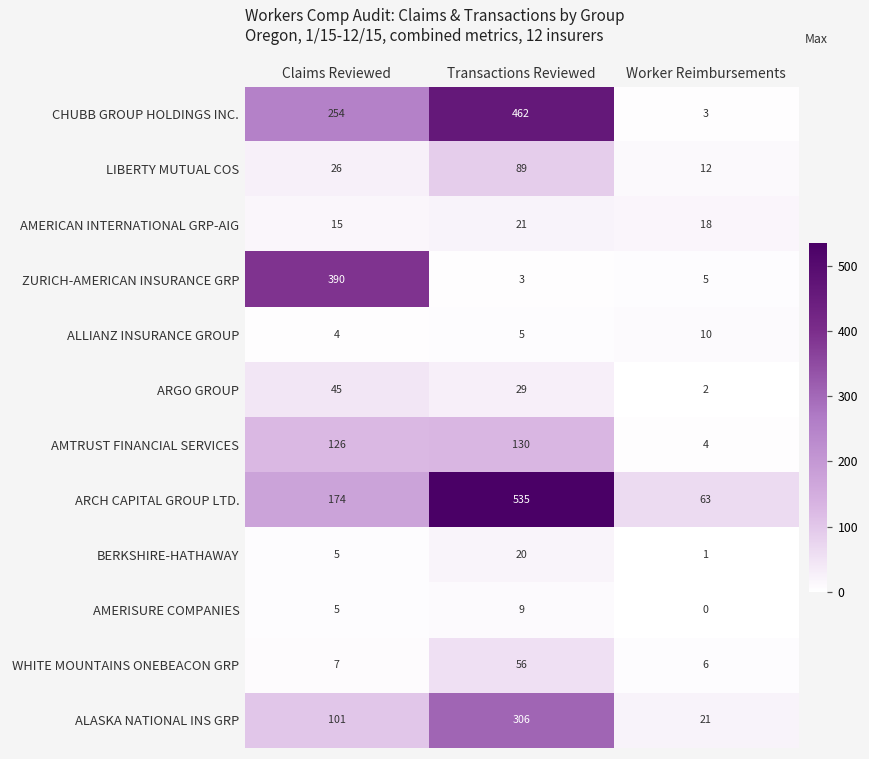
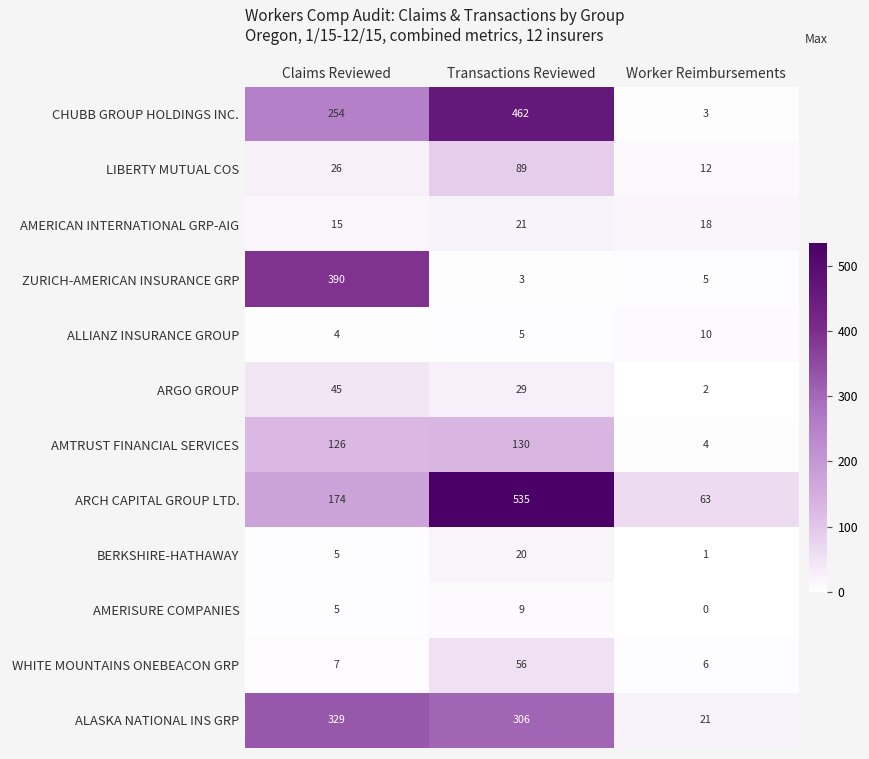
ALASKA NATIONAL INS GRP, Claims Reviewed: 101 -> 329
